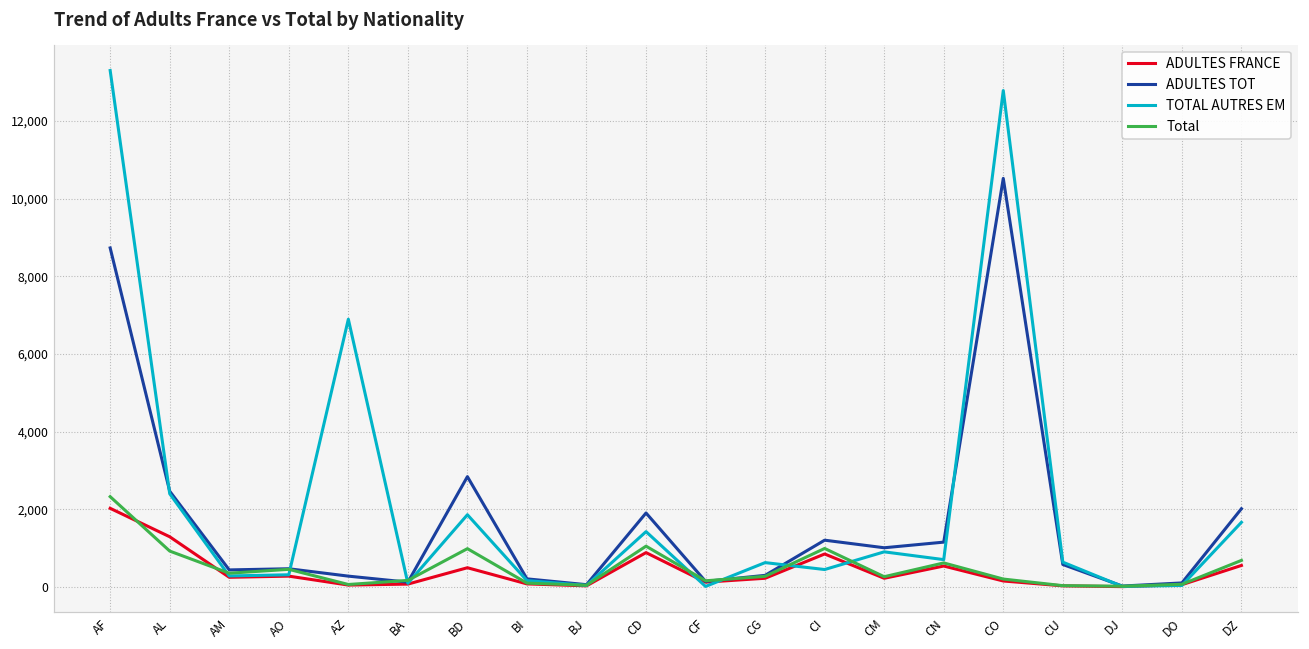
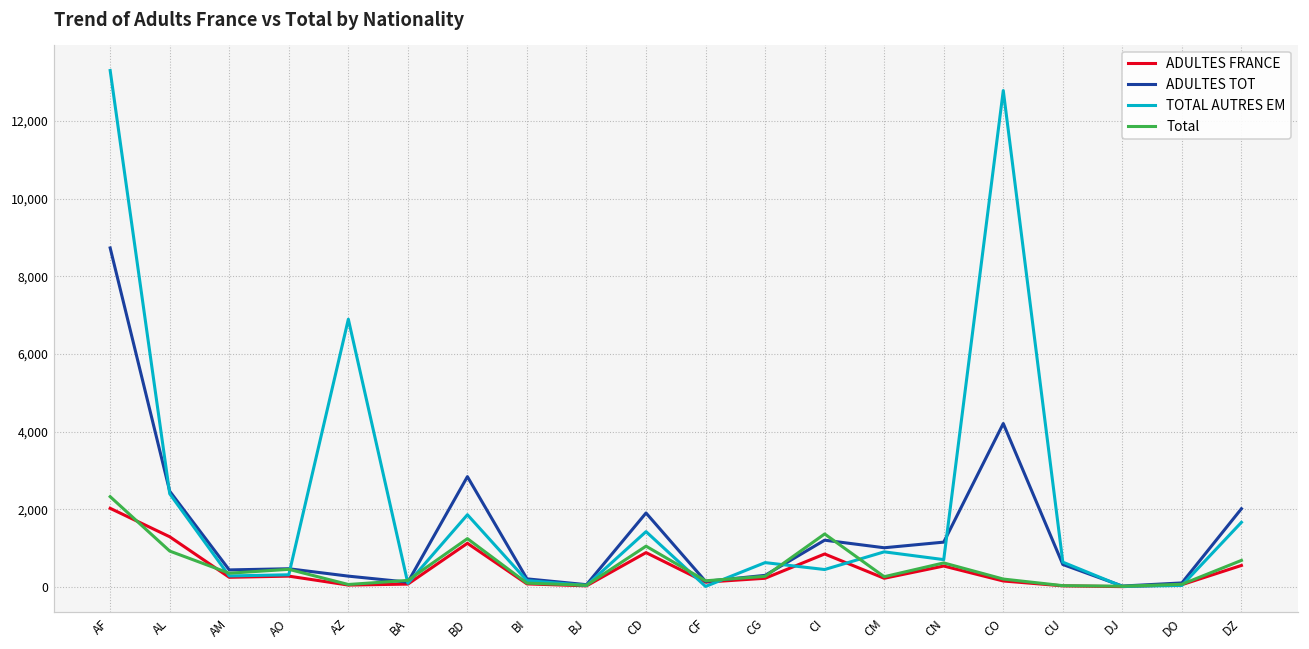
ADULTES FRANCE, BD: 500 -> 1,100
Total, BD: 1,000 -> 1,300
Total, CI: 1,000 -> 1,400
ADULTES TOT, CO: 10,500 -> 4,200
